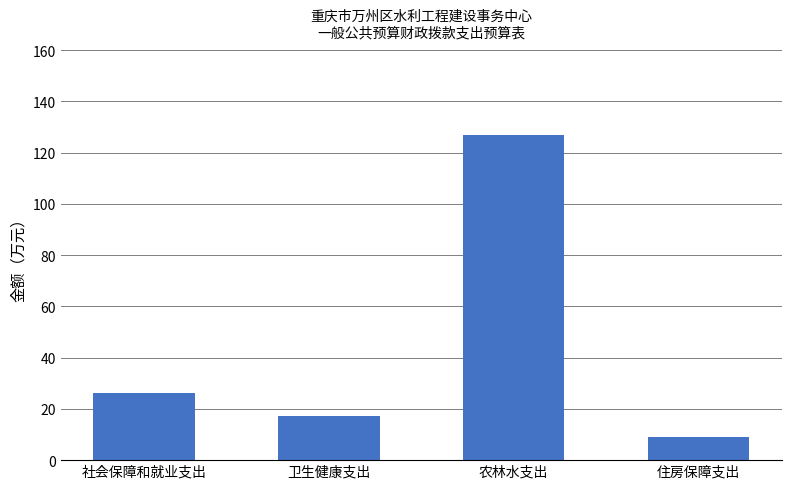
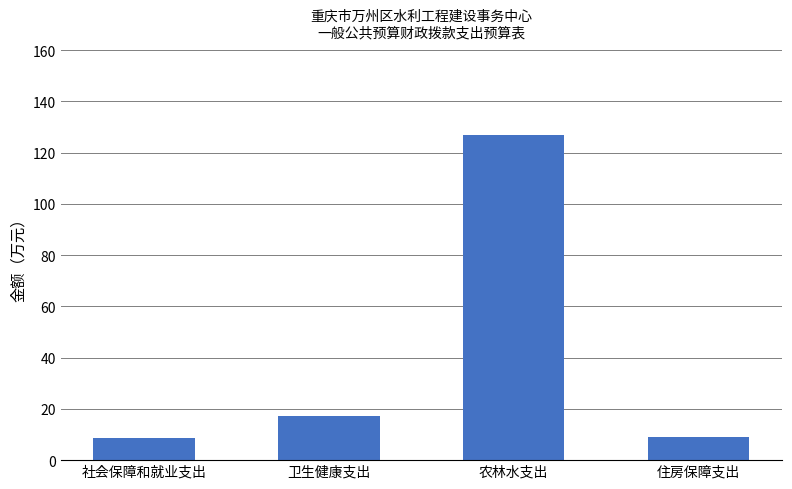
社会保障和就业支出: 26 -> 9
